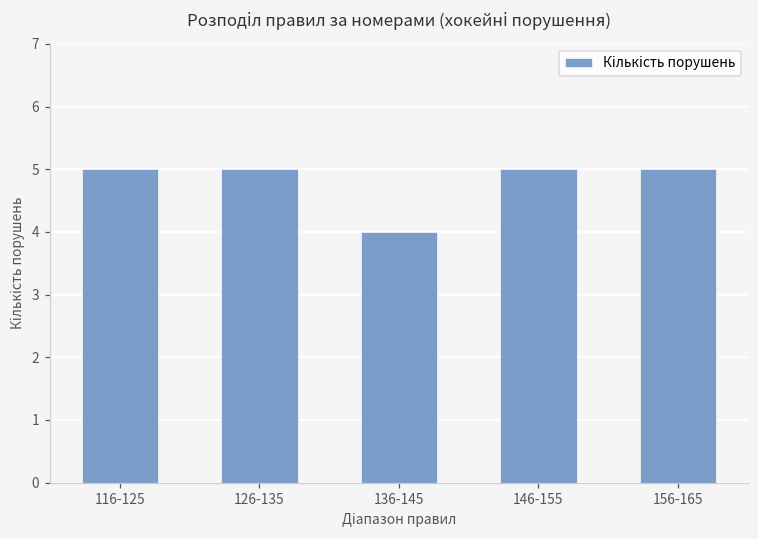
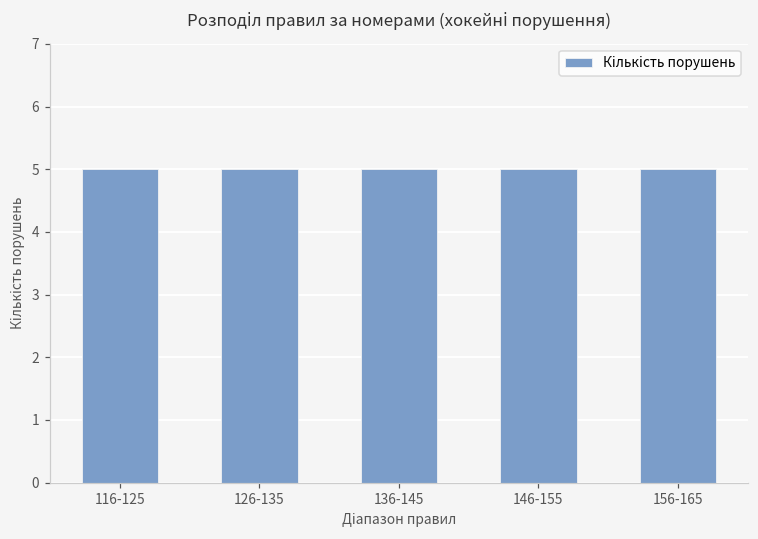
136-145: 4 -> 5
